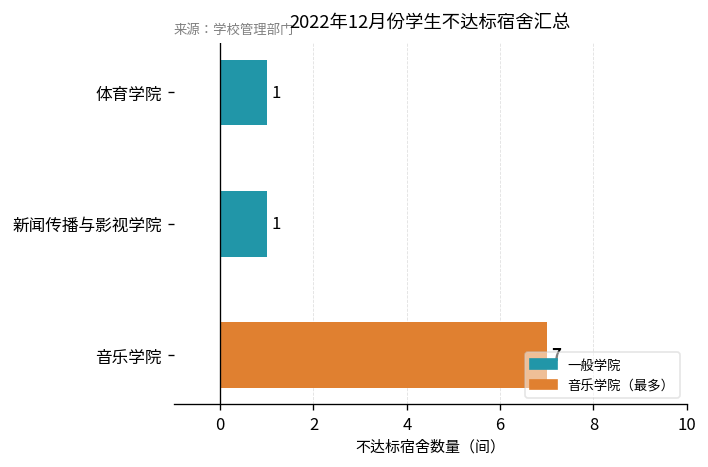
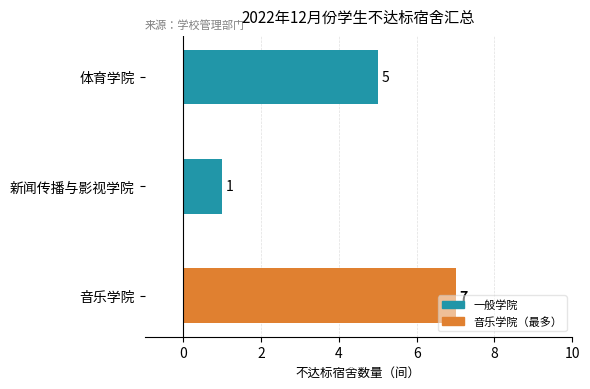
体育学院: 1 -> 5
